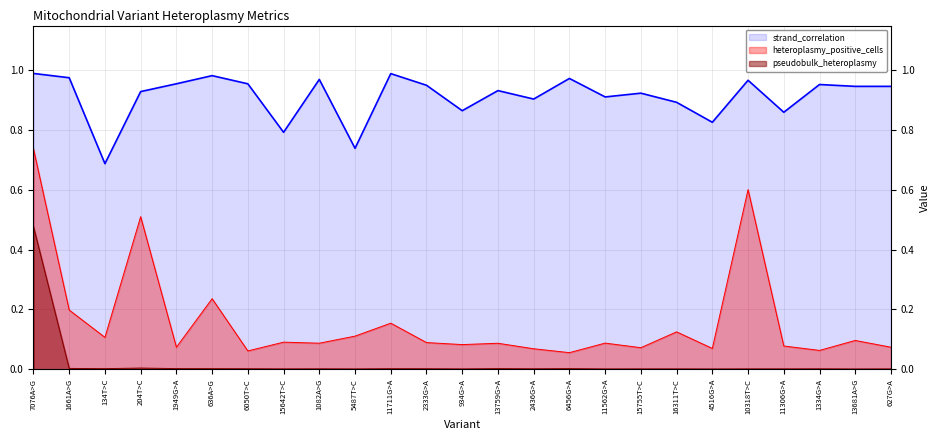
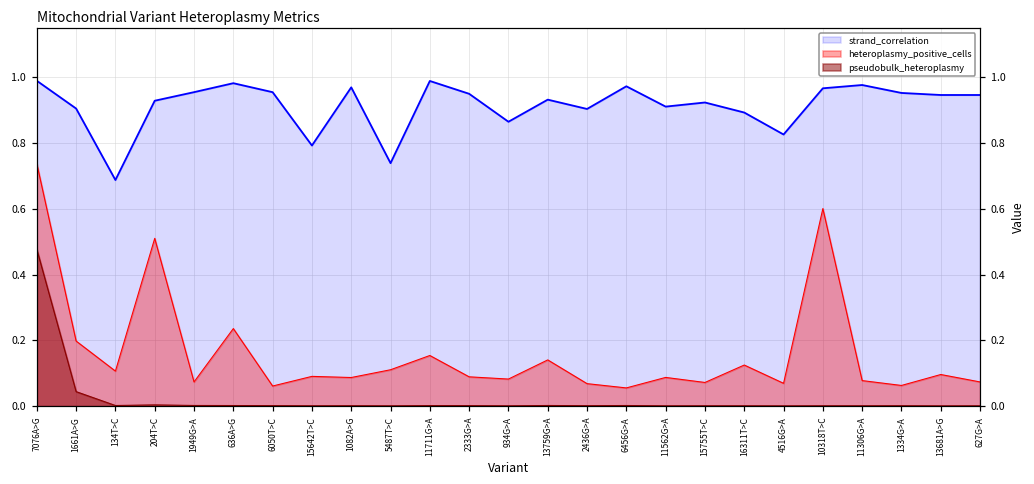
strand_correlation, 1661A>G: 0.98 -> 0.91
pseudobulk_heteroplasmy, 1661A>G: 0.00 -> 0.04
heteroplasmy_positive_cells, 13759G>A: 0.09 -> 0.14
strand_correlation, 11306G>A: 0.86 -> 0.98
